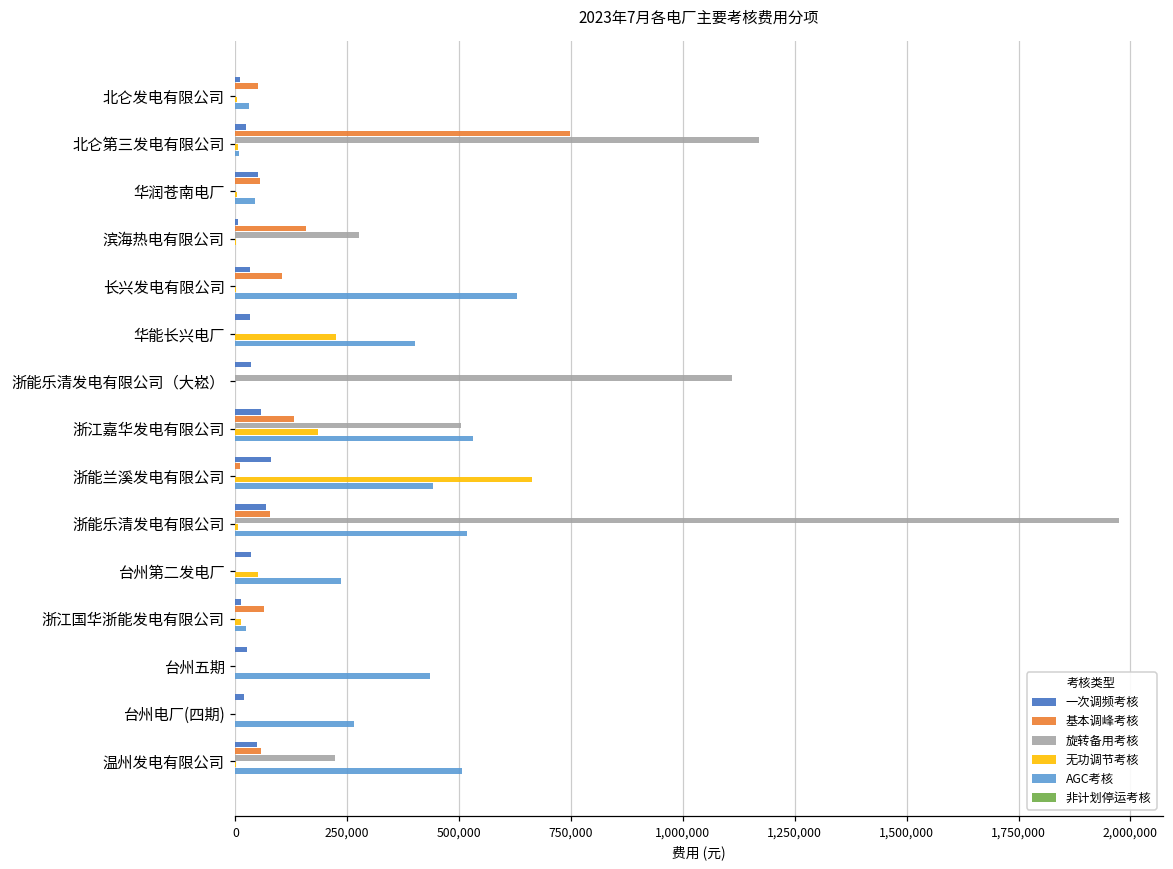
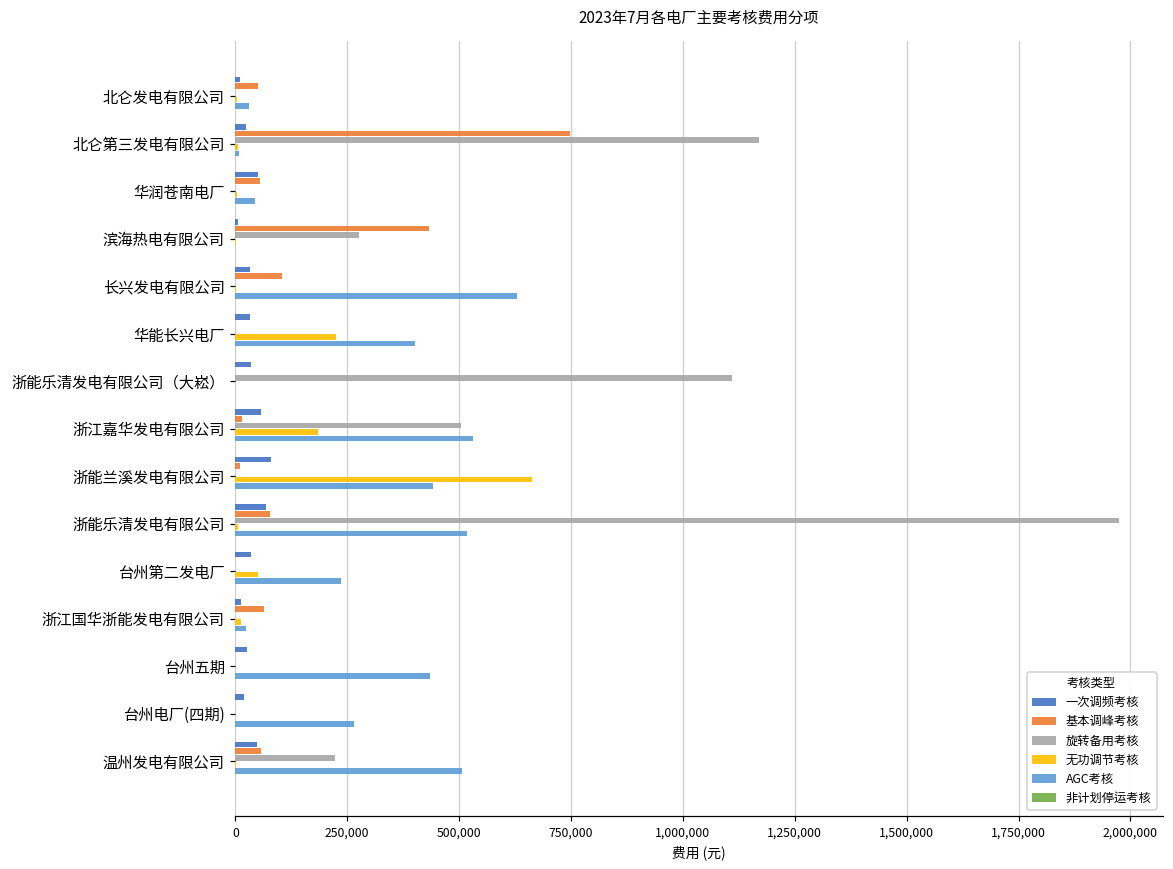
基本调峰考核, 滨海热电有限公司: 160,000 -> 430,000
基本调峰考核, 浙江嘉华发电有限公司: 130,000 -> 10,000
